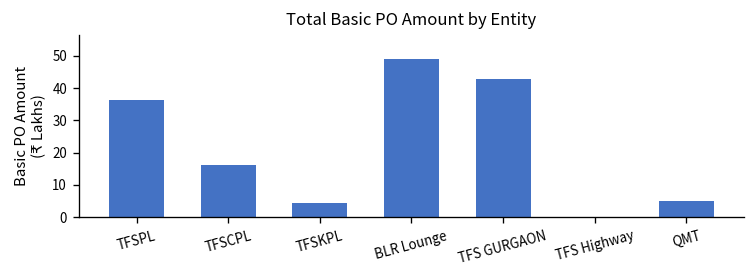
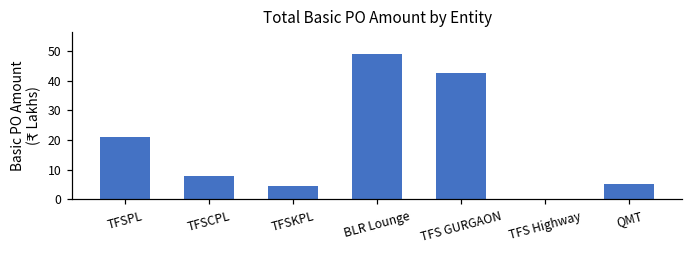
TFSPL: 36 -> 21
TFSCPL: 16 -> 8
